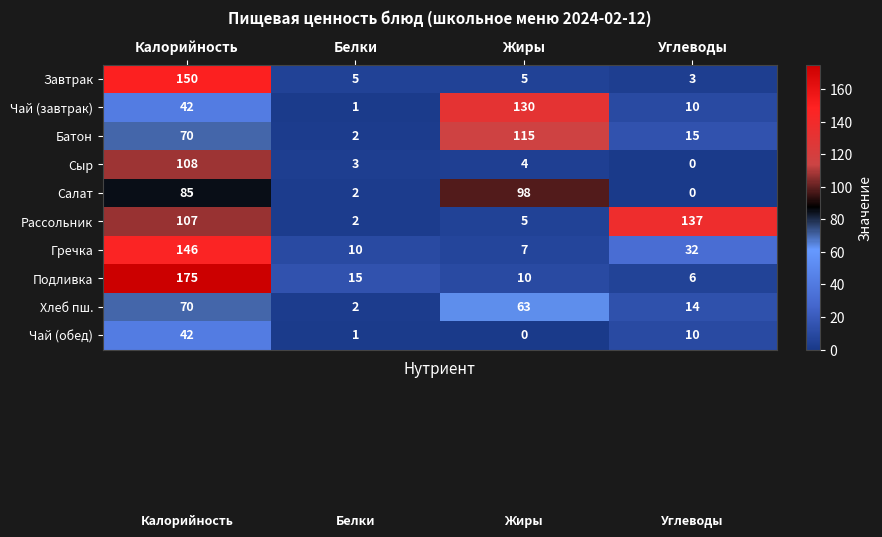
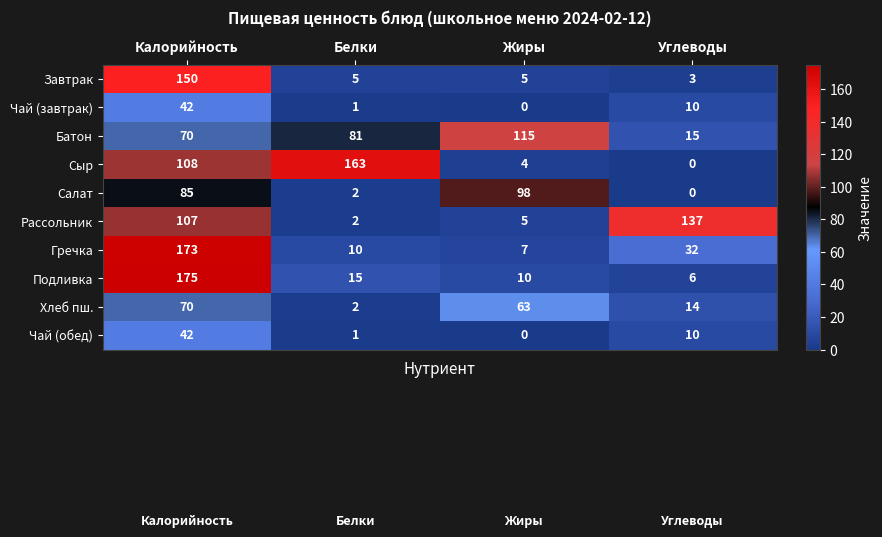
Чай (завтрак), Жиры: 130 -> 0
Батон, Белки: 2 -> 81
Сыр, Белки: 3 -> 163
Гречка, Калорийность: 146 -> 173
